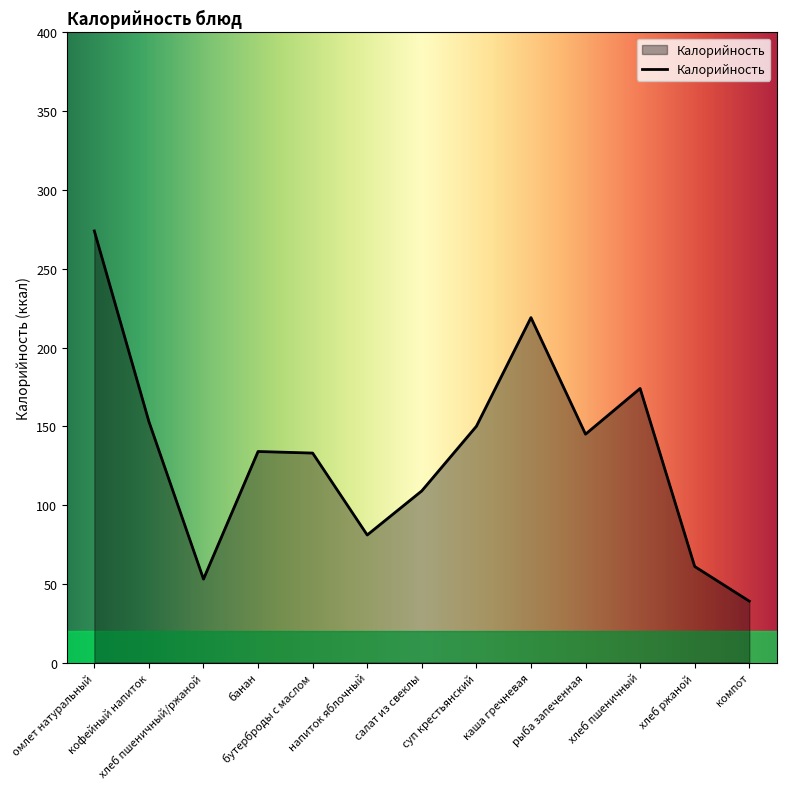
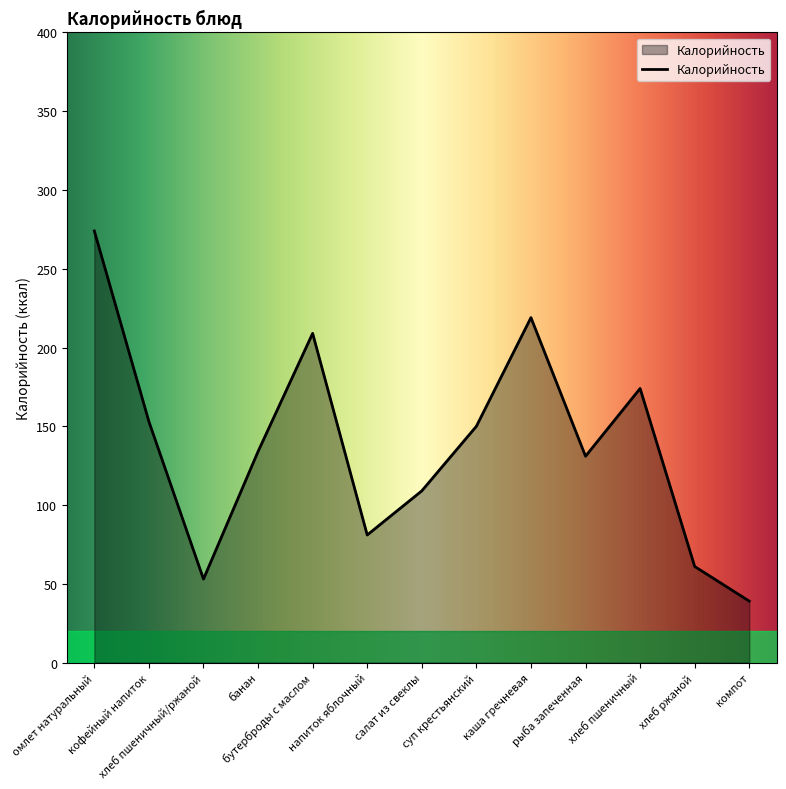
бутерброды с маслом: 133 -> 209
рыба запеченная: 145 -> 131
